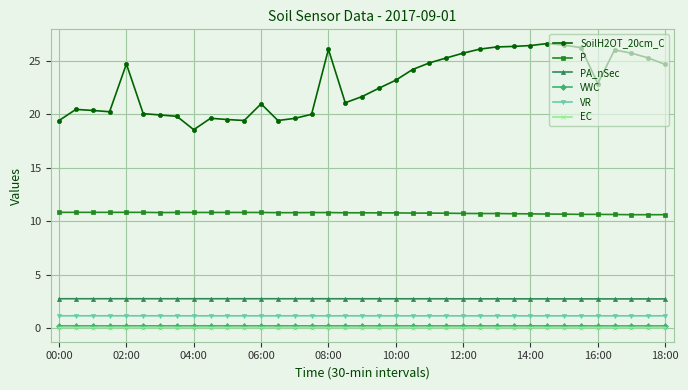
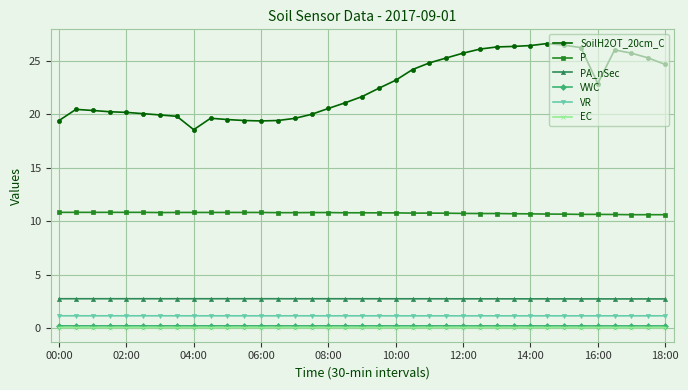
SoilH2OT_20cm_C, 02:00: 24.7 -> 20.2
SoilH2OT_20cm_C, 06:00: 21.0 -> 19.4
SoilH2OT_20cm_C, 08:00: 26.1 -> 20.5
